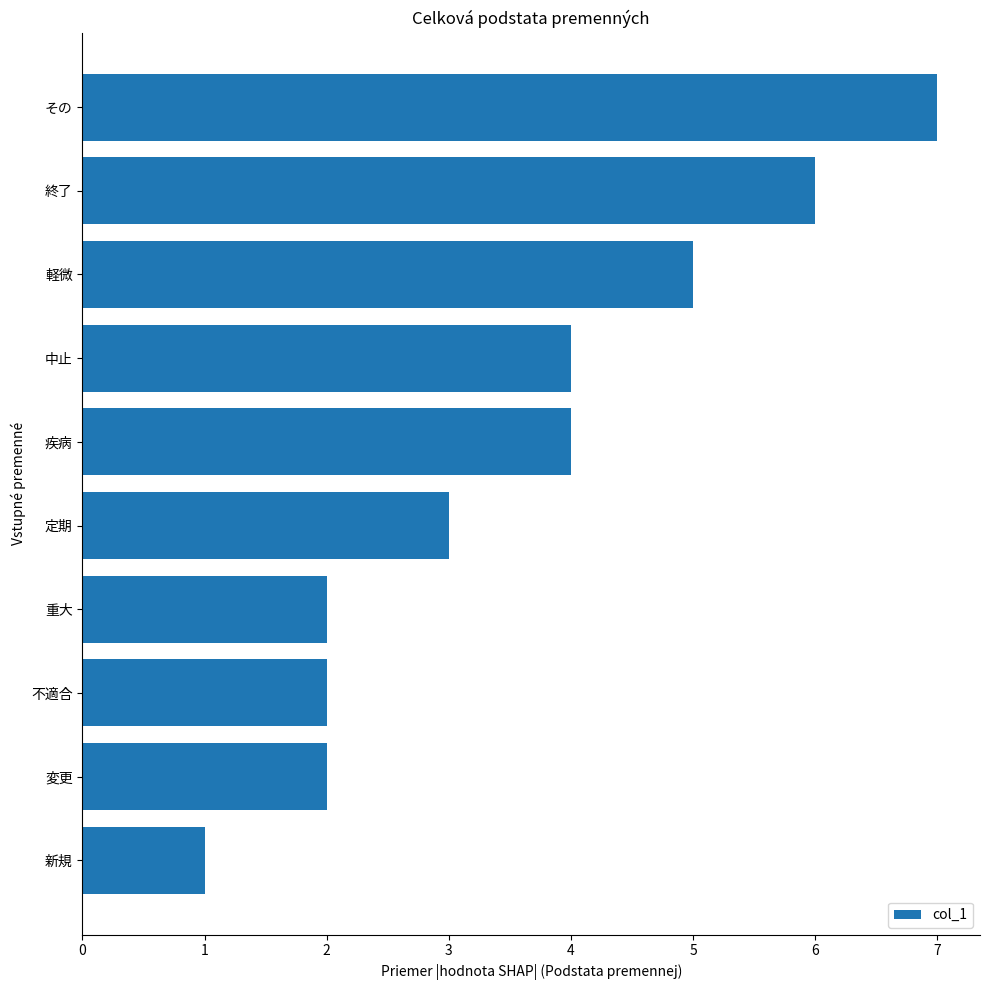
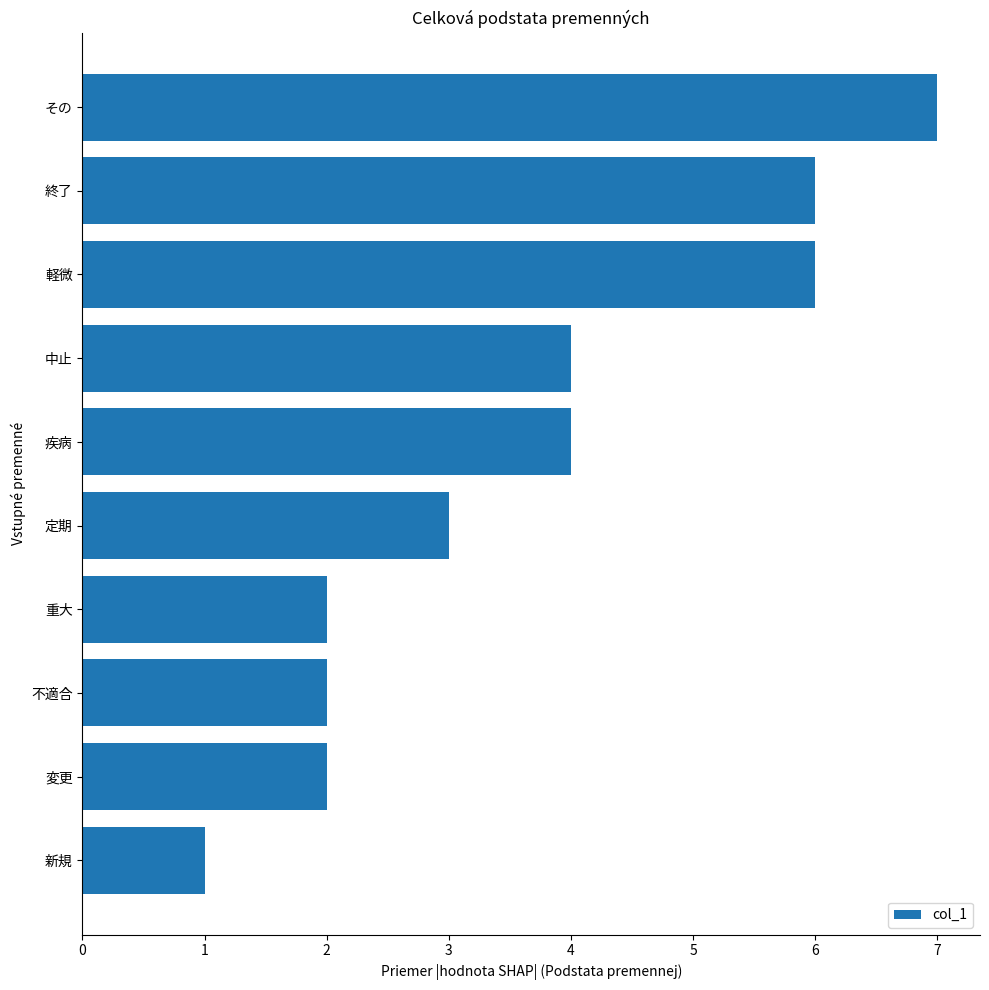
軽微: 5 -> 6
